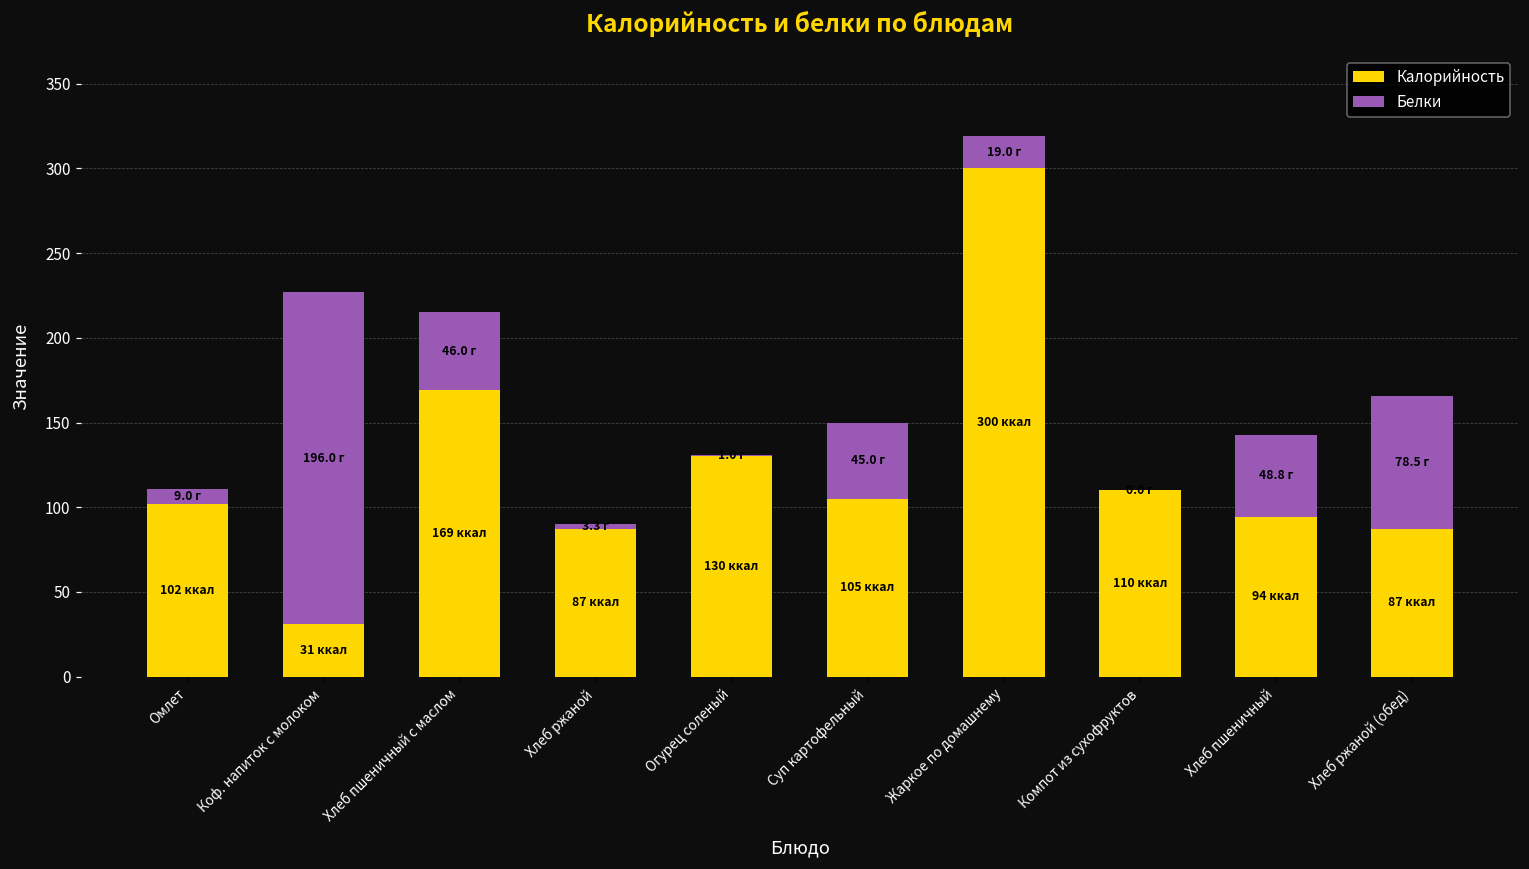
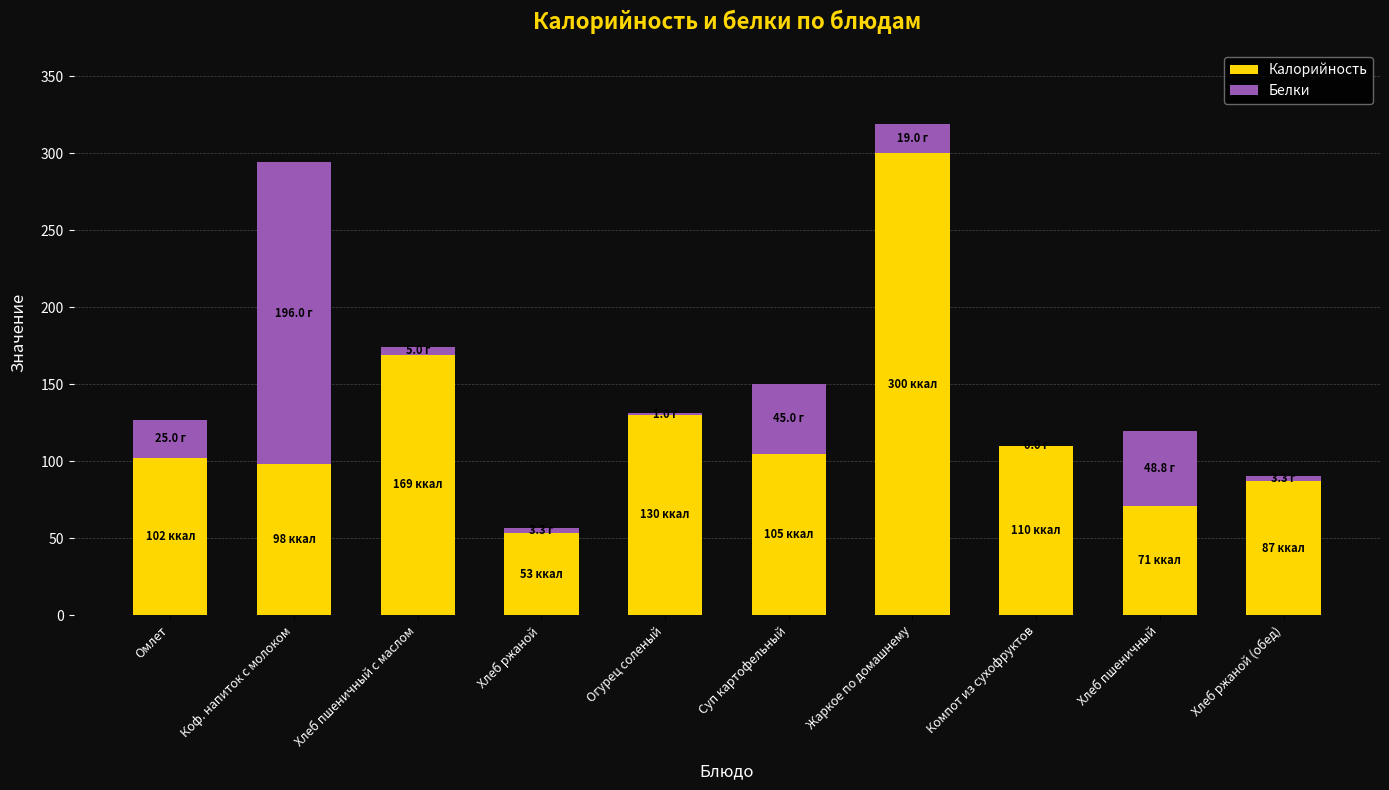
Белки, Омлет: 9.0 -> 25.0
Калорийность, Коф. напиток с молоком: 31 -> 98
Белки, Хлеб пшеничный с маслом: 46.0 -> 5.0
Калорийность, Хлеб ржаной: 87 -> 53
Калорийность, Хлеб пшеничный: 94 -> 71
Белки, Хлеб ржаной (обед): 78.5 -> 3.3
